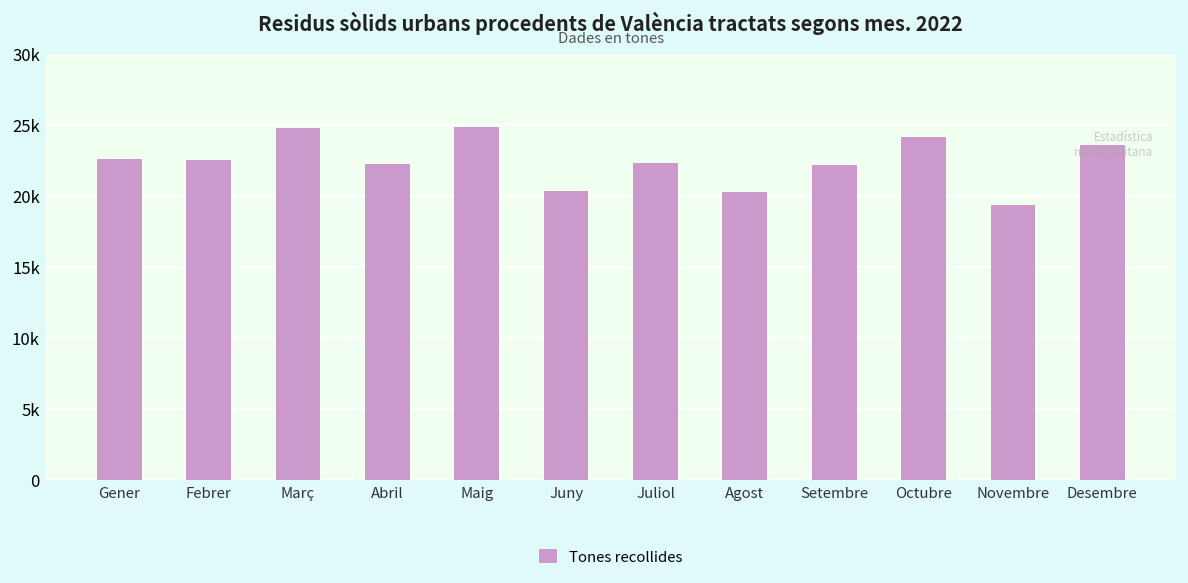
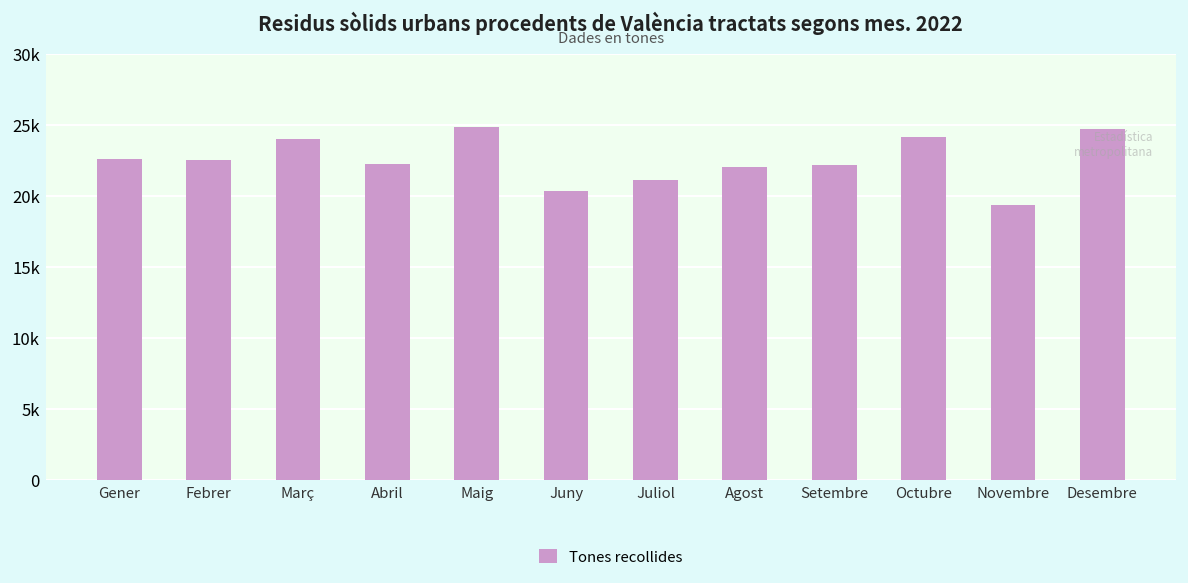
Març: 24800 -> 24000
Juliol: 22300 -> 21200
Agost: 20300 -> 22100
Desembre: 23600 -> 24700
